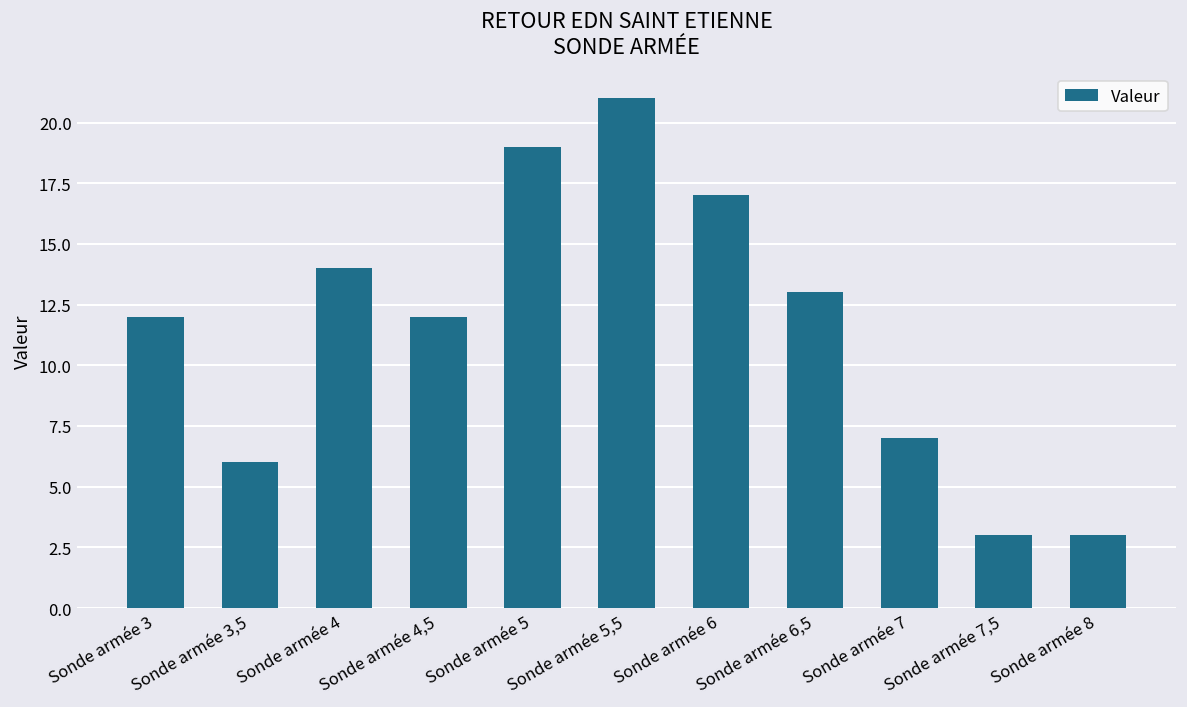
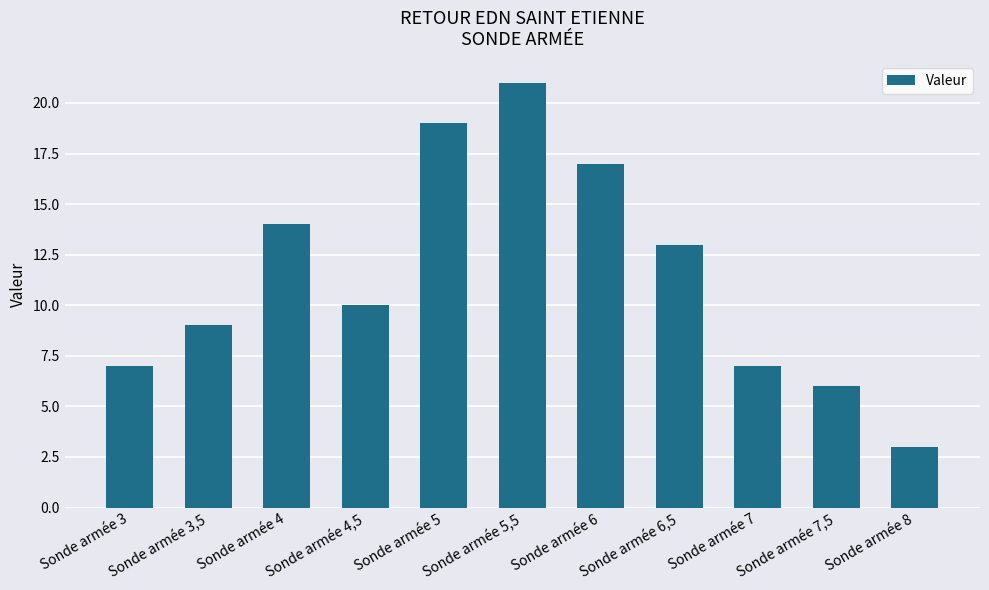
Sonde armée 3: 12 -> 7
Sonde armée 3,5: 6 -> 9
Sonde armée 4,5: 12 -> 10
Sonde armée 7,5: 3 -> 6
